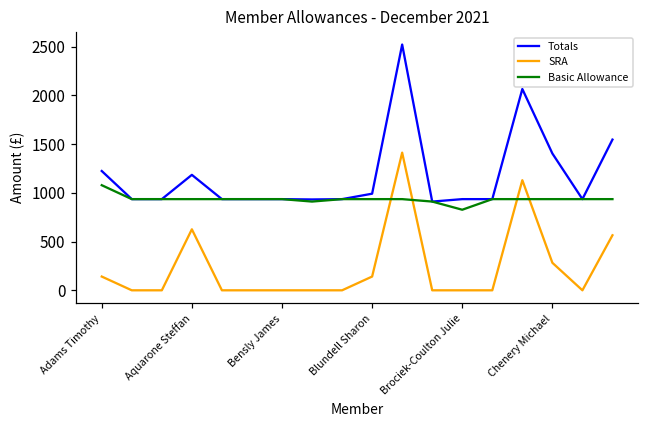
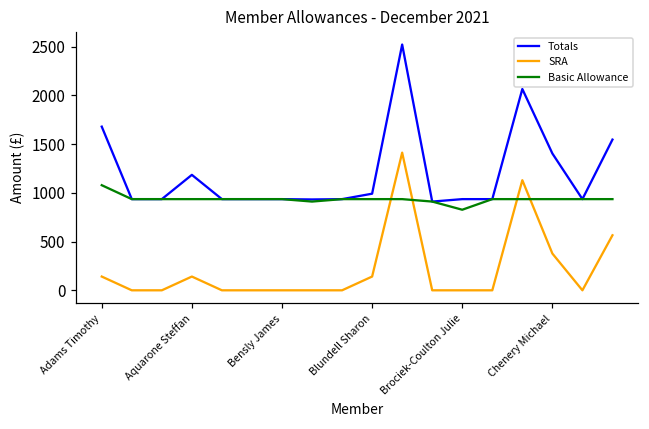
Totals, Adams Timothy: 1200 -> 1700
SRA, Aquarone Steffan: 600 -> 100
SRA, Chenery Michael: 300 -> 400
